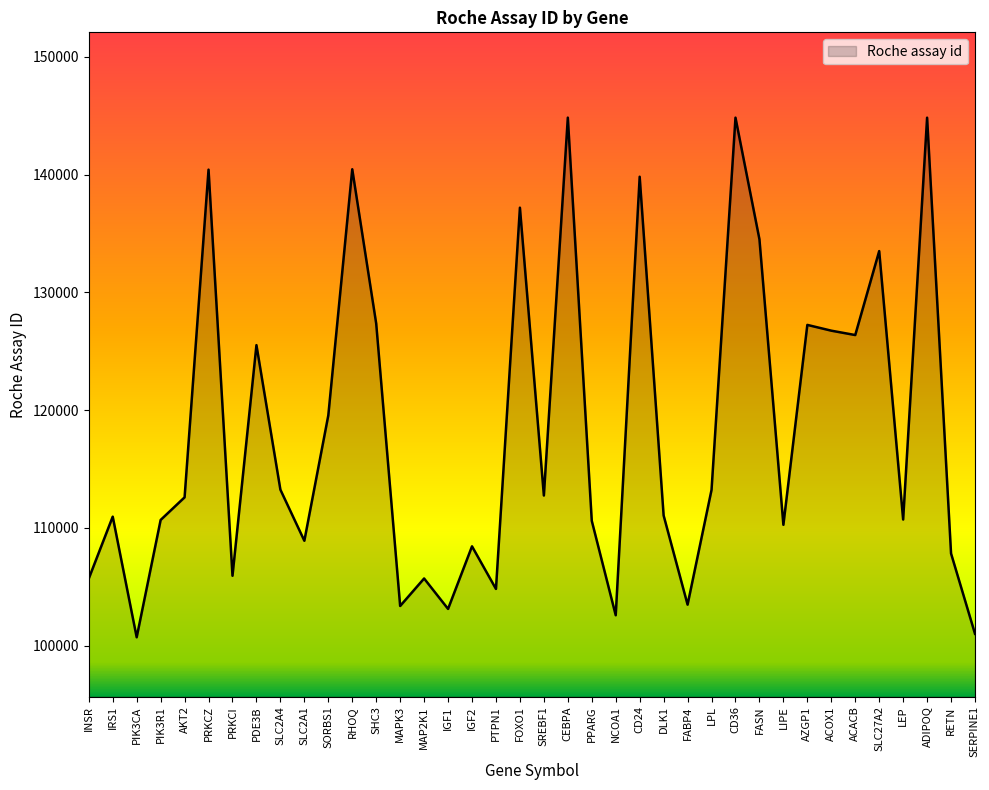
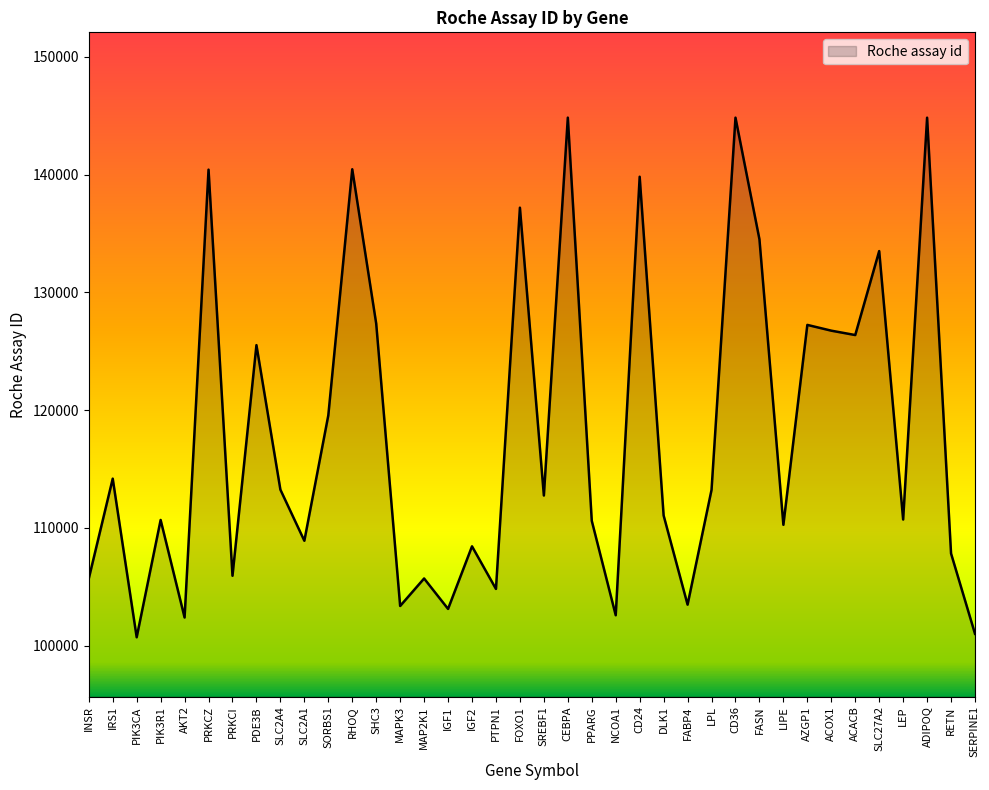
IRS1: 111000 -> 114200
AKT2: 112600 -> 102400
